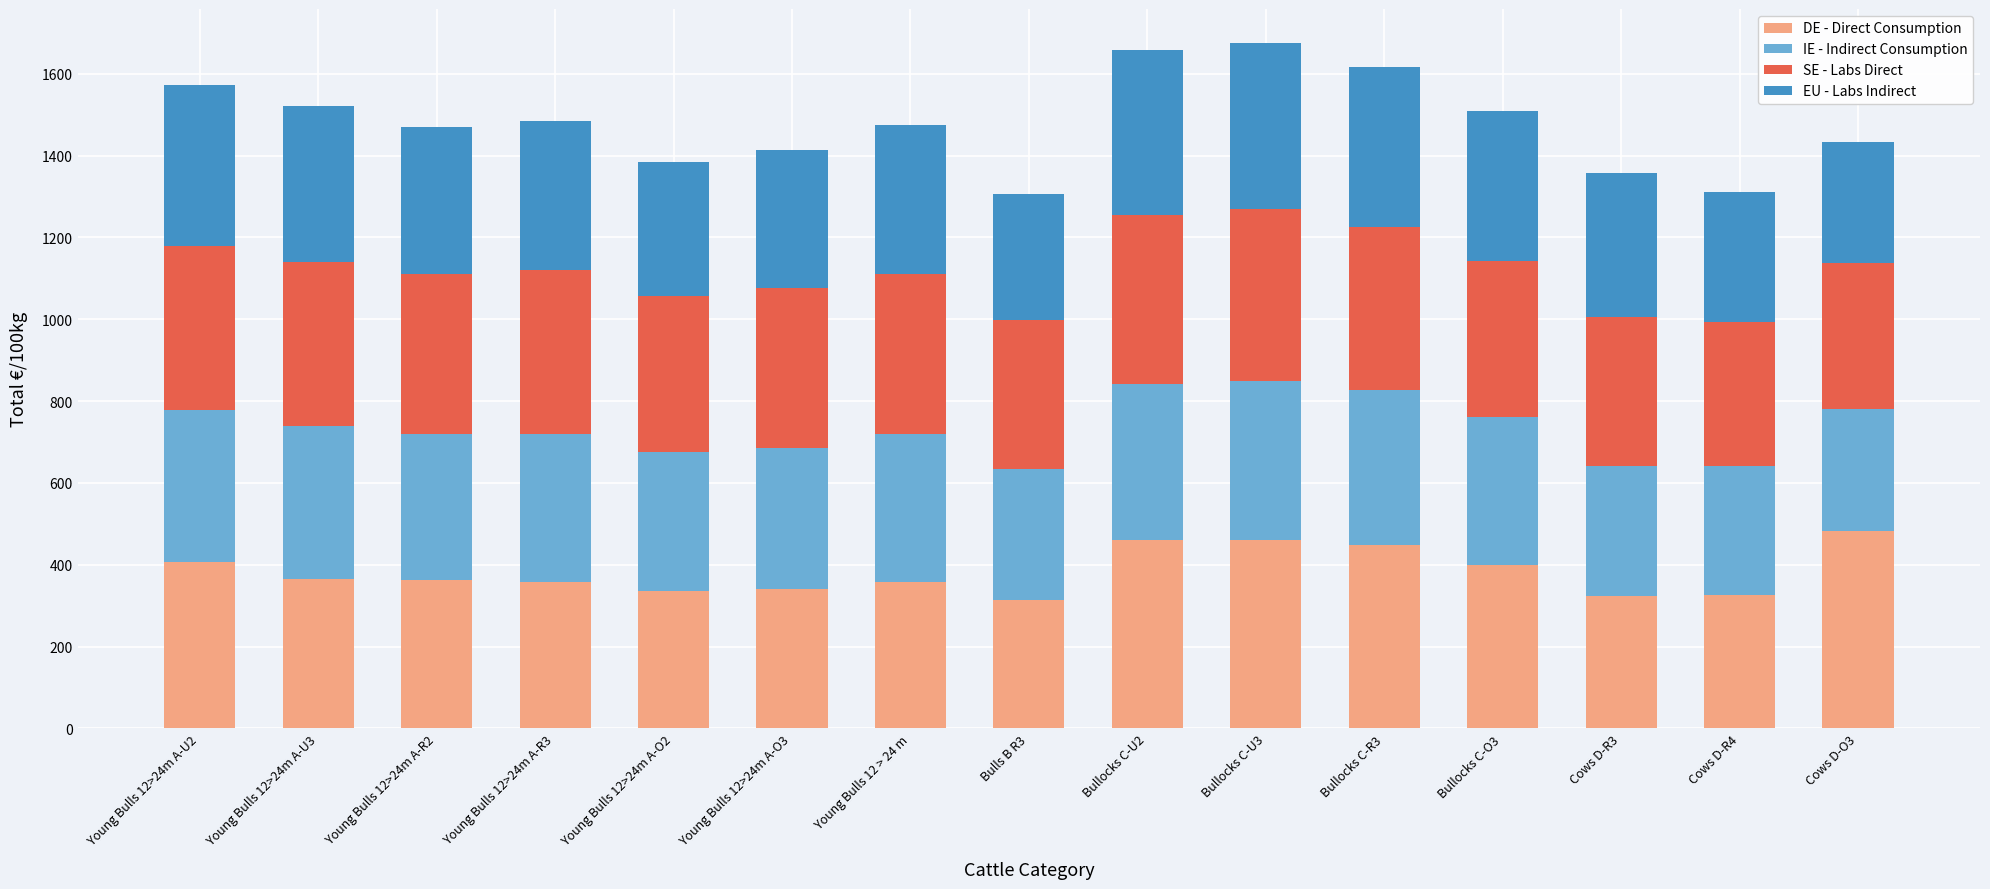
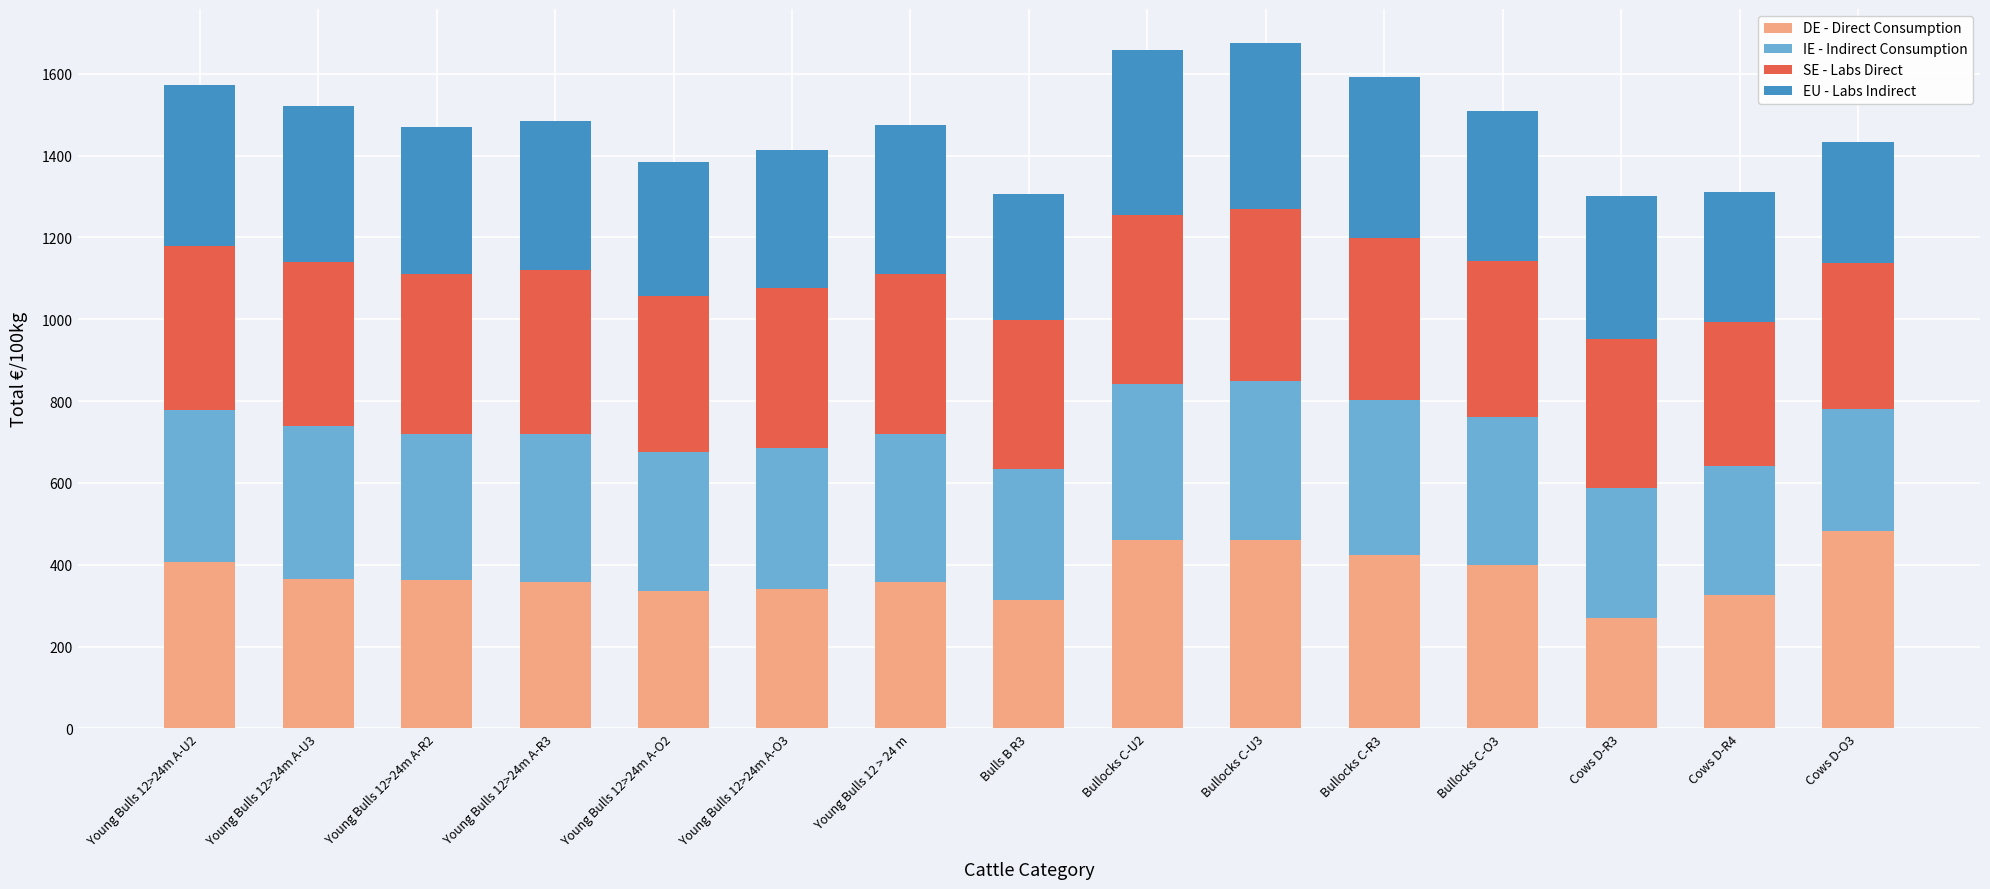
DE - Direct Consumption, Bullocks C-R3: 450 -> 420
DE - Direct Consumption, Cows D-R3: 320 -> 270
